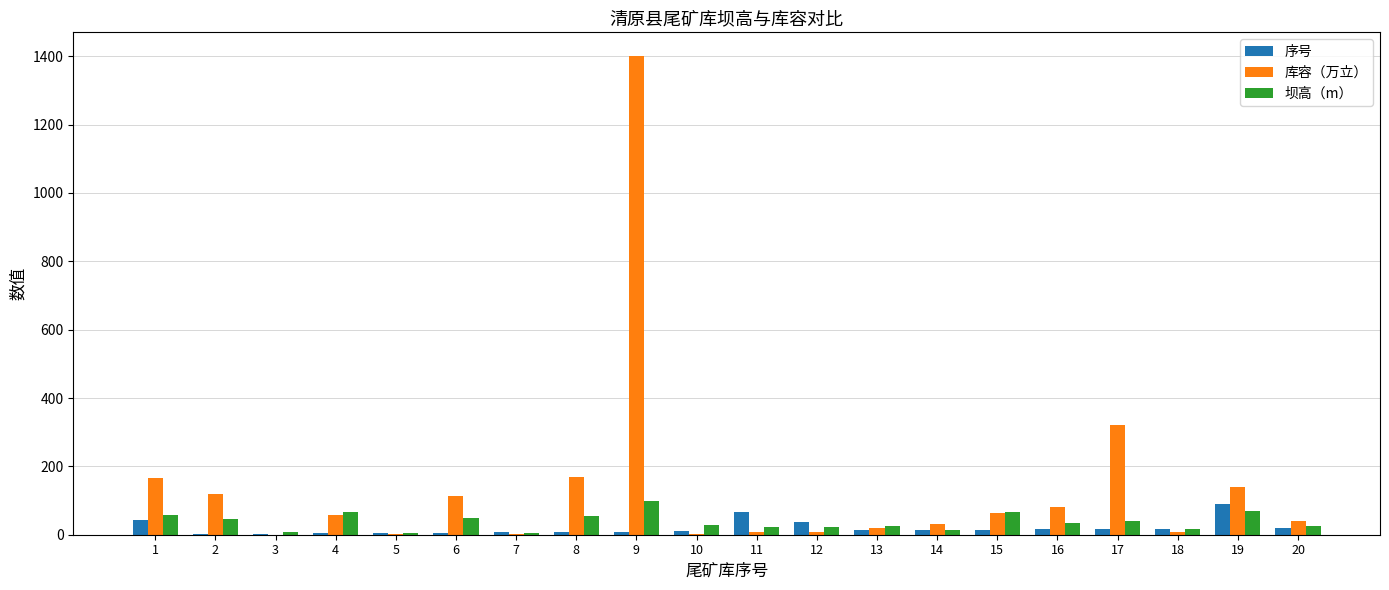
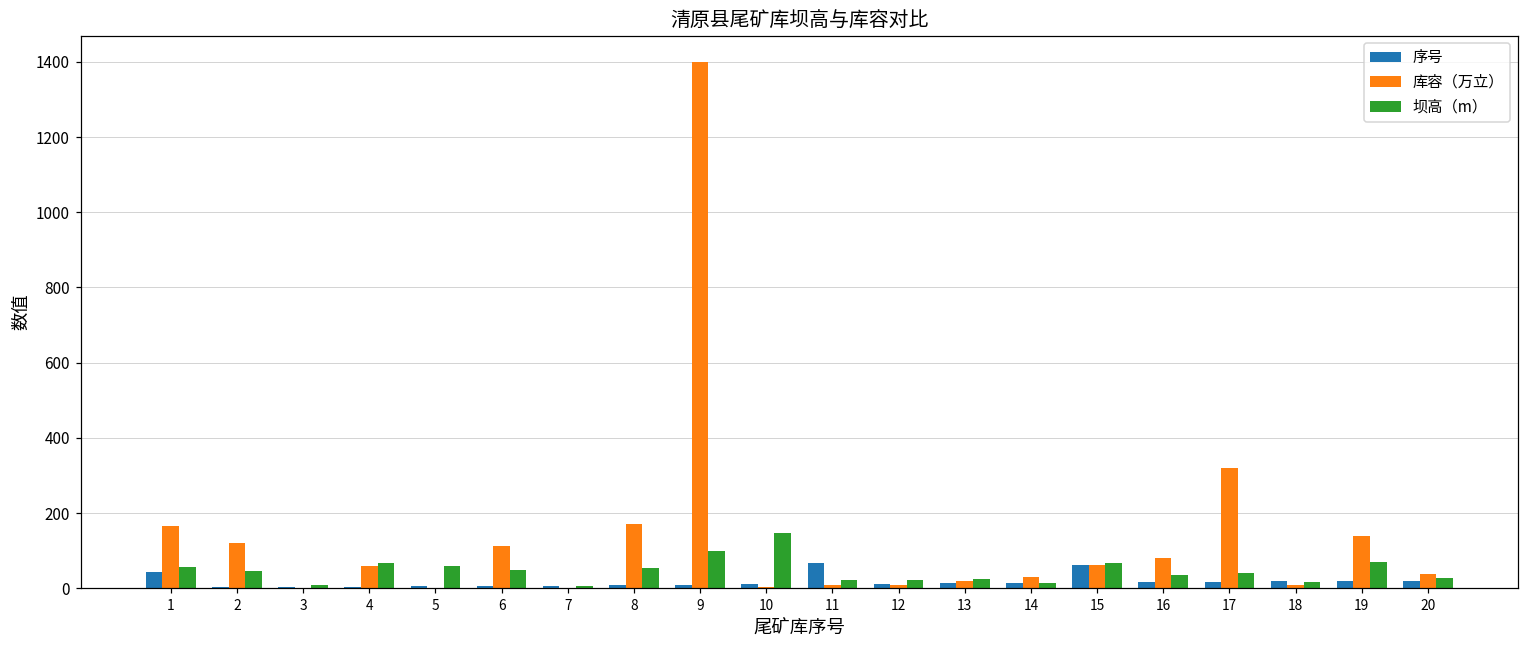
坝高（m）, 5: 10 -> 60
坝高（m）, 10: 30 -> 150
序号, 12: 40 -> 10
序号, 15: 20 -> 60
序号, 19: 90 -> 20
